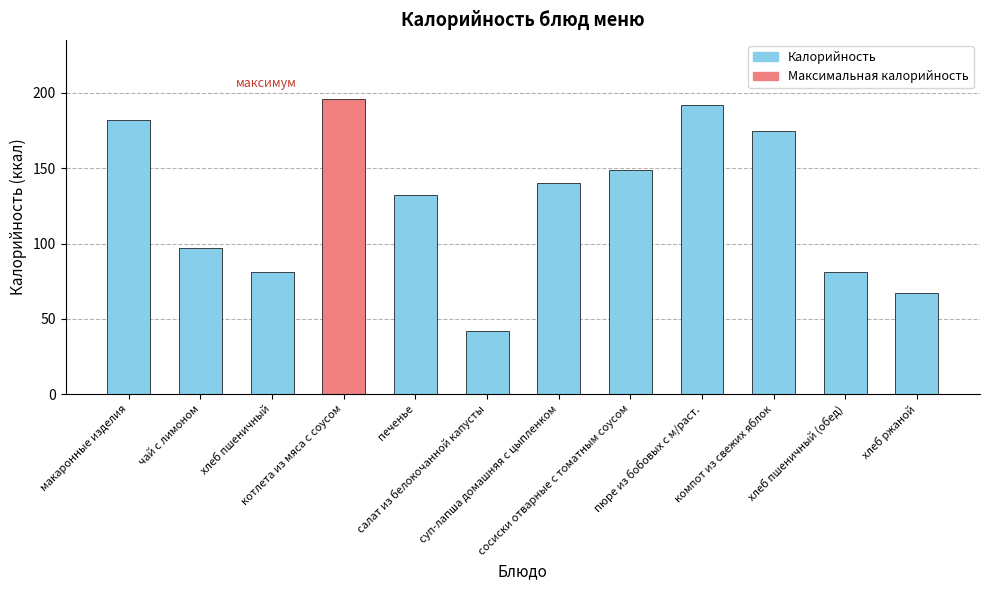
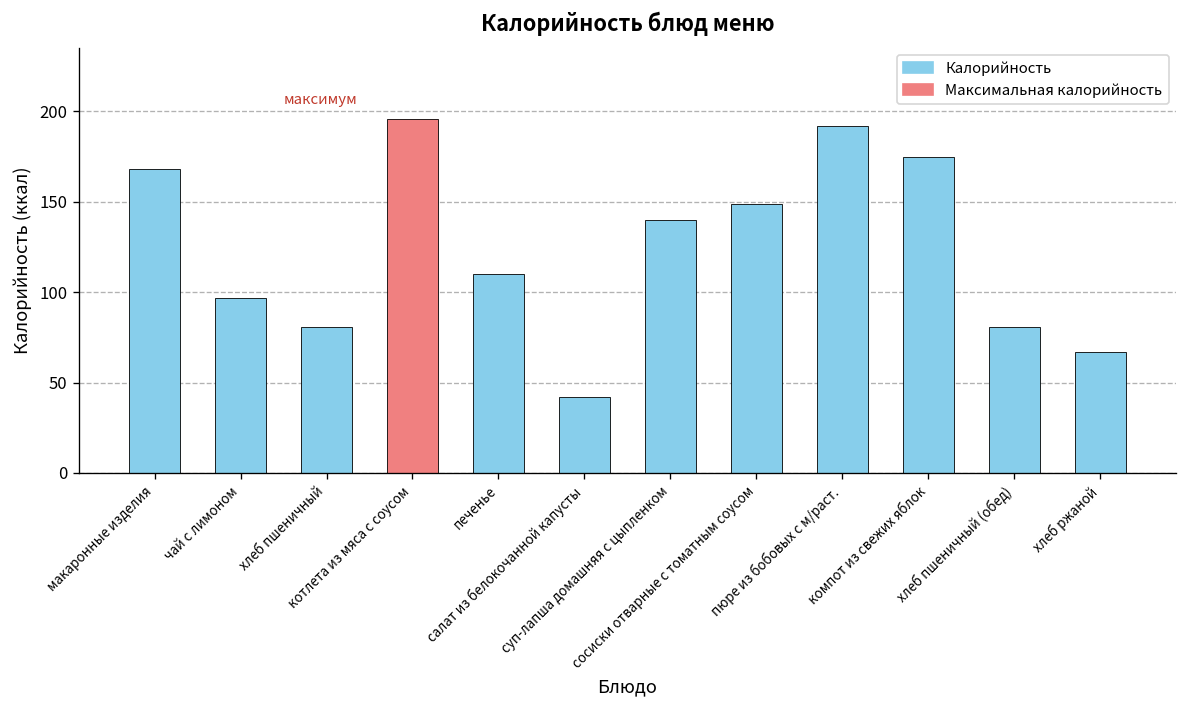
макаронные изделия: 182 -> 168
печенье: 132 -> 110
